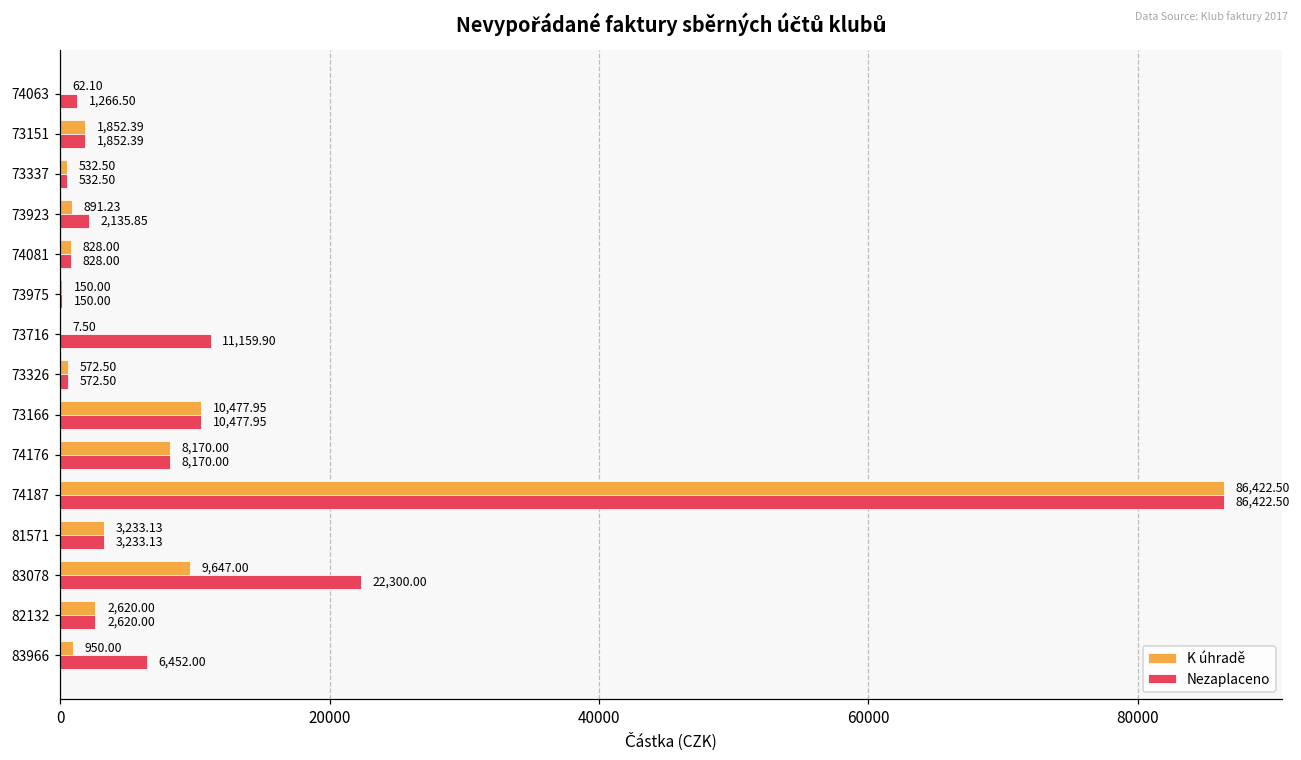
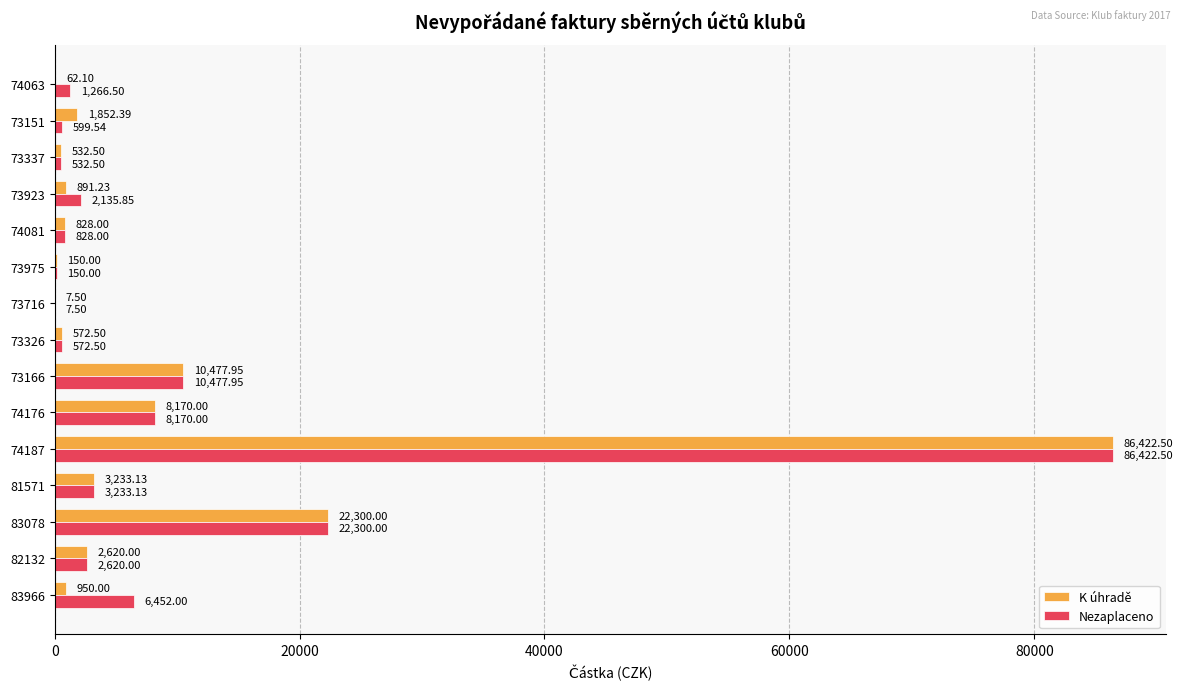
Nezaplaceno, 73151: 1,852.39 -> 599.54
Nezaplaceno, 73716: 11,159.90 -> 7.50
K úhradě, 83078: 9,647.00 -> 22,300.00
